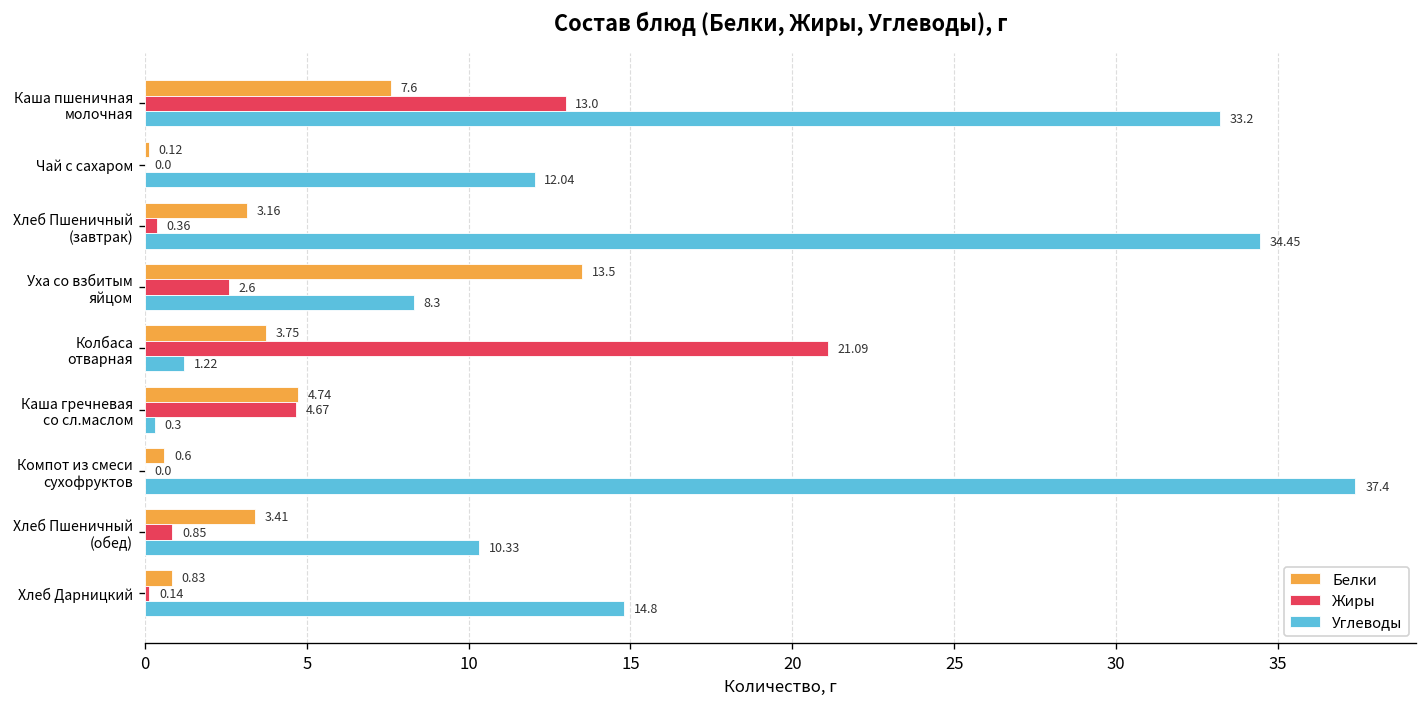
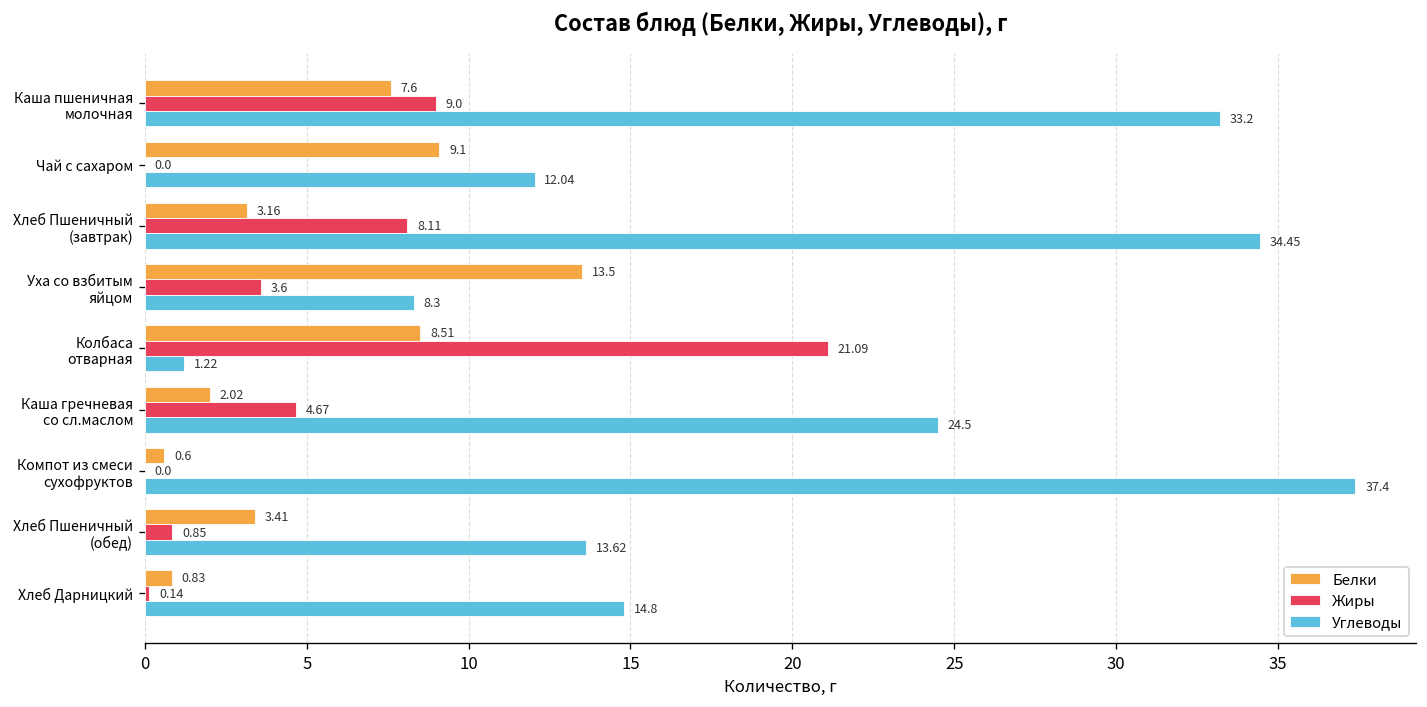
Жиры, Каша пшеничная молочная: 13.0 -> 9.0
Белки, Чай с сахаром: 0.12 -> 9.1
Жиры, Хлеб Пшеничный (завтрак): 0.36 -> 8.11
Жиры, Уха со взбитым яйцом: 2.6 -> 3.6
Белки, Колбаса отварная: 3.75 -> 8.51
Белки, Каша гречневая со сл.маслом: 4.74 -> 2.02
Углеводы, Каша гречневая со сл.маслом: 0.3 -> 24.5
Углеводы, Хлеб Пшеничный (обед): 10.33 -> 13.62
